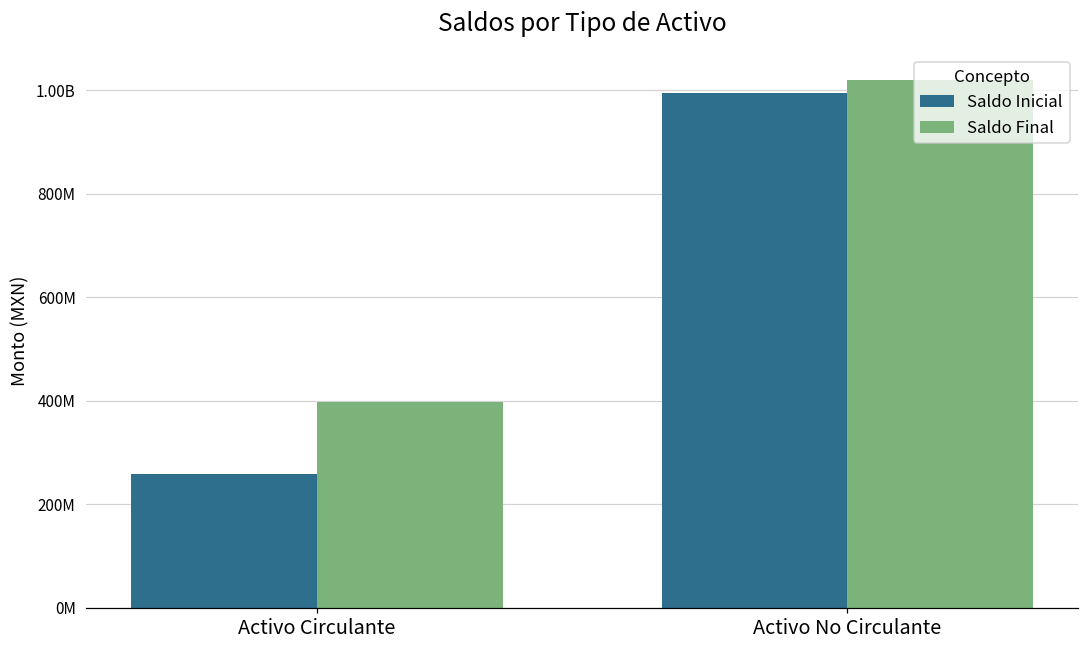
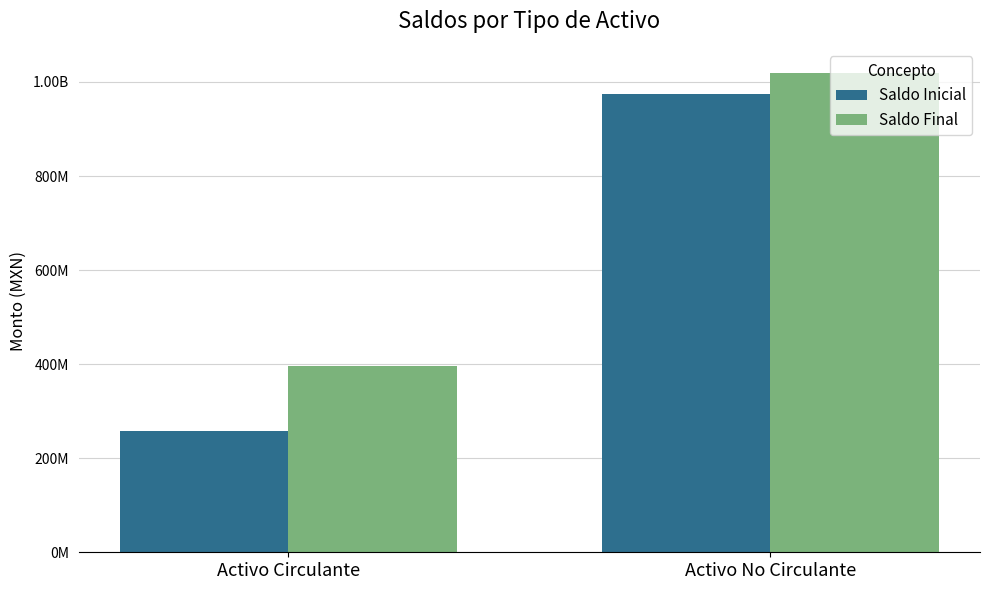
Saldo Inicial, Activo No Circulante: 1000000000 -> 970000000
